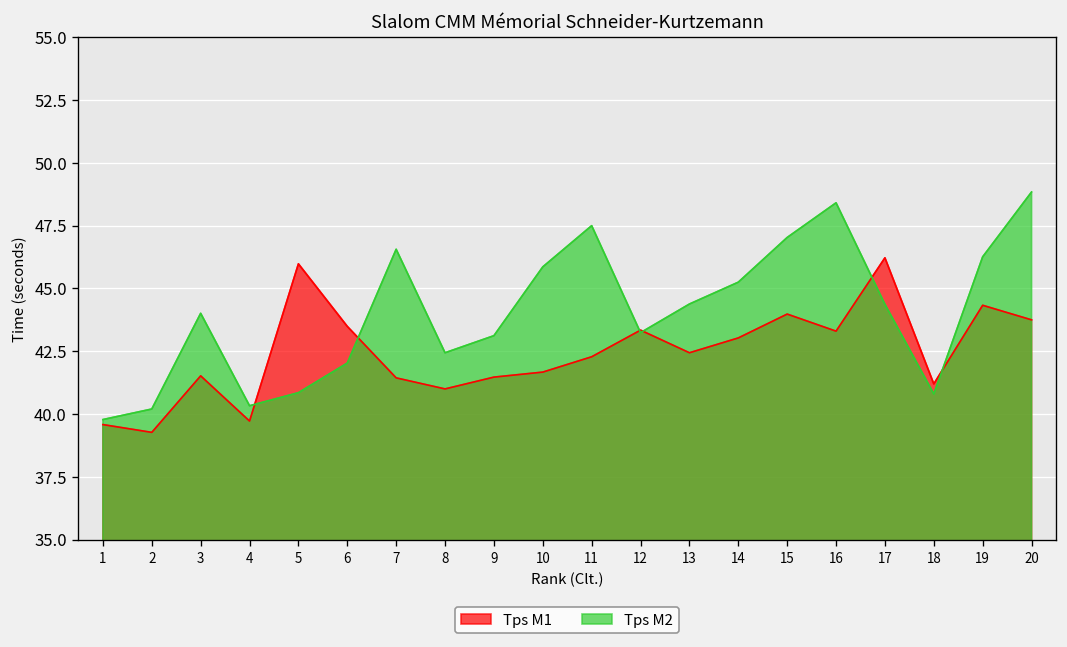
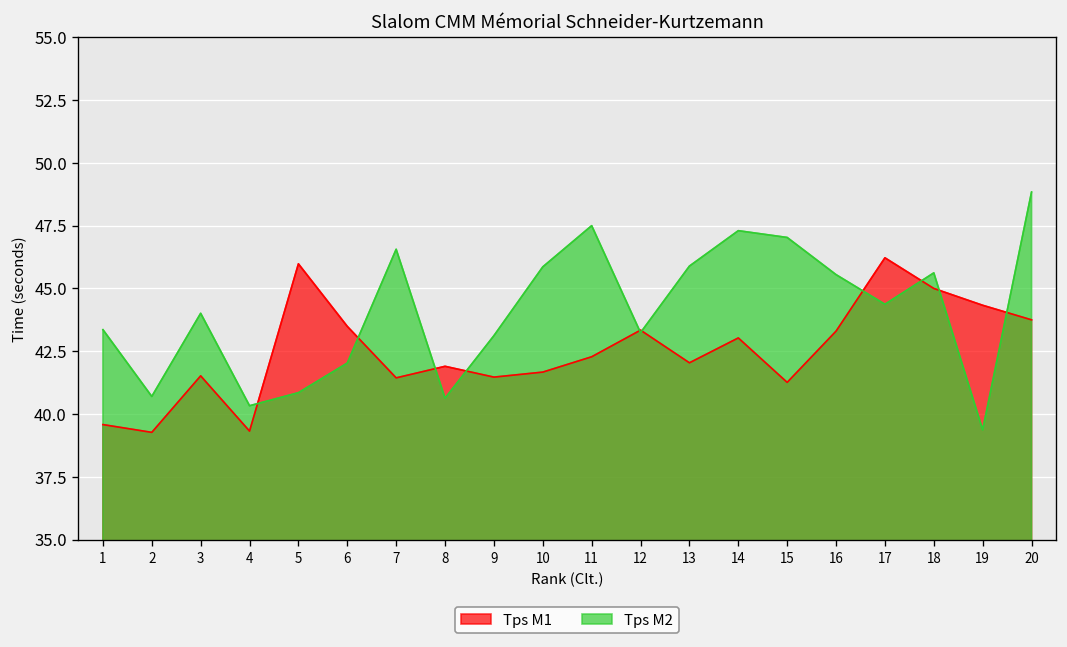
Tps M2, 1: 39.8 -> 43.4
Tps M2, 2: 40.2 -> 40.7
Tps M1, 4: 39.7 -> 39.3
Tps M1, 8: 41.0 -> 41.9
Tps M2, 8: 42.4 -> 40.6
Tps M1, 13: 42.4 -> 42.0
Tps M2, 13: 44.4 -> 45.9
Tps M2, 14: 45.3 -> 47.3
Tps M1, 15: 44.0 -> 41.3
Tps M2, 16: 48.4 -> 45.6
Tps M1, 18: 41.2 -> 45.0
Tps M2, 18: 40.8 -> 45.6
Tps M2, 19: 46.3 -> 39.4
